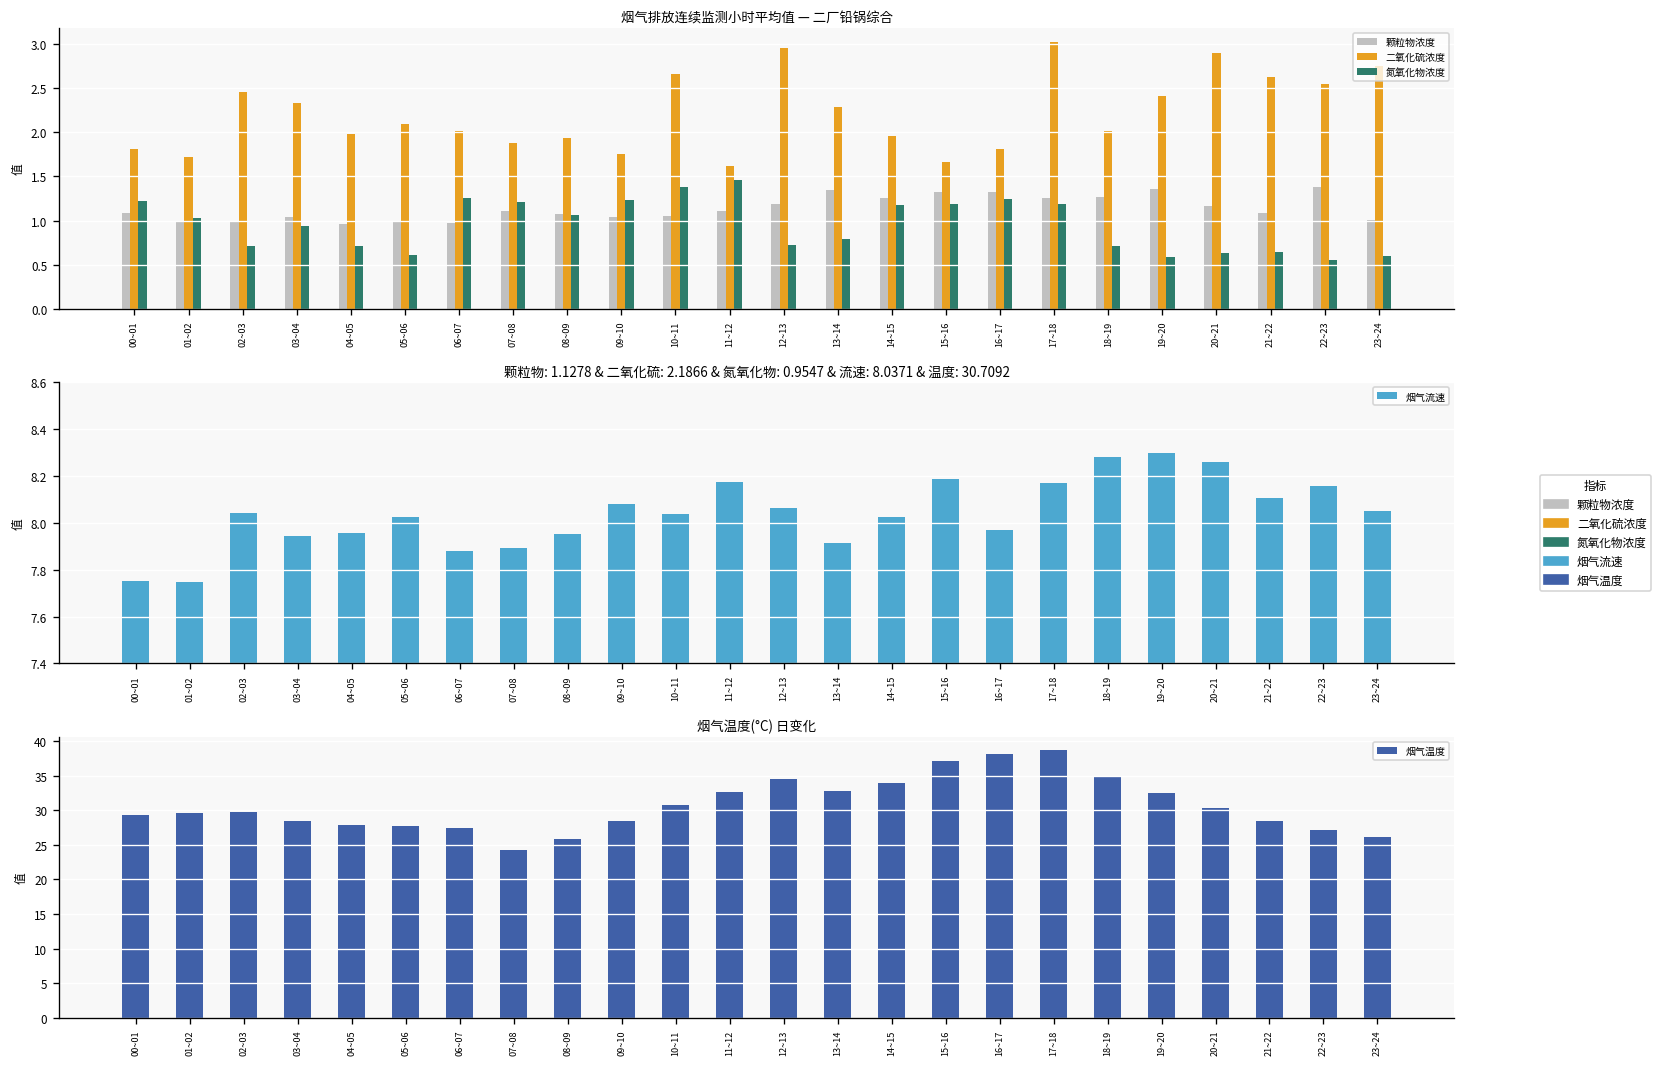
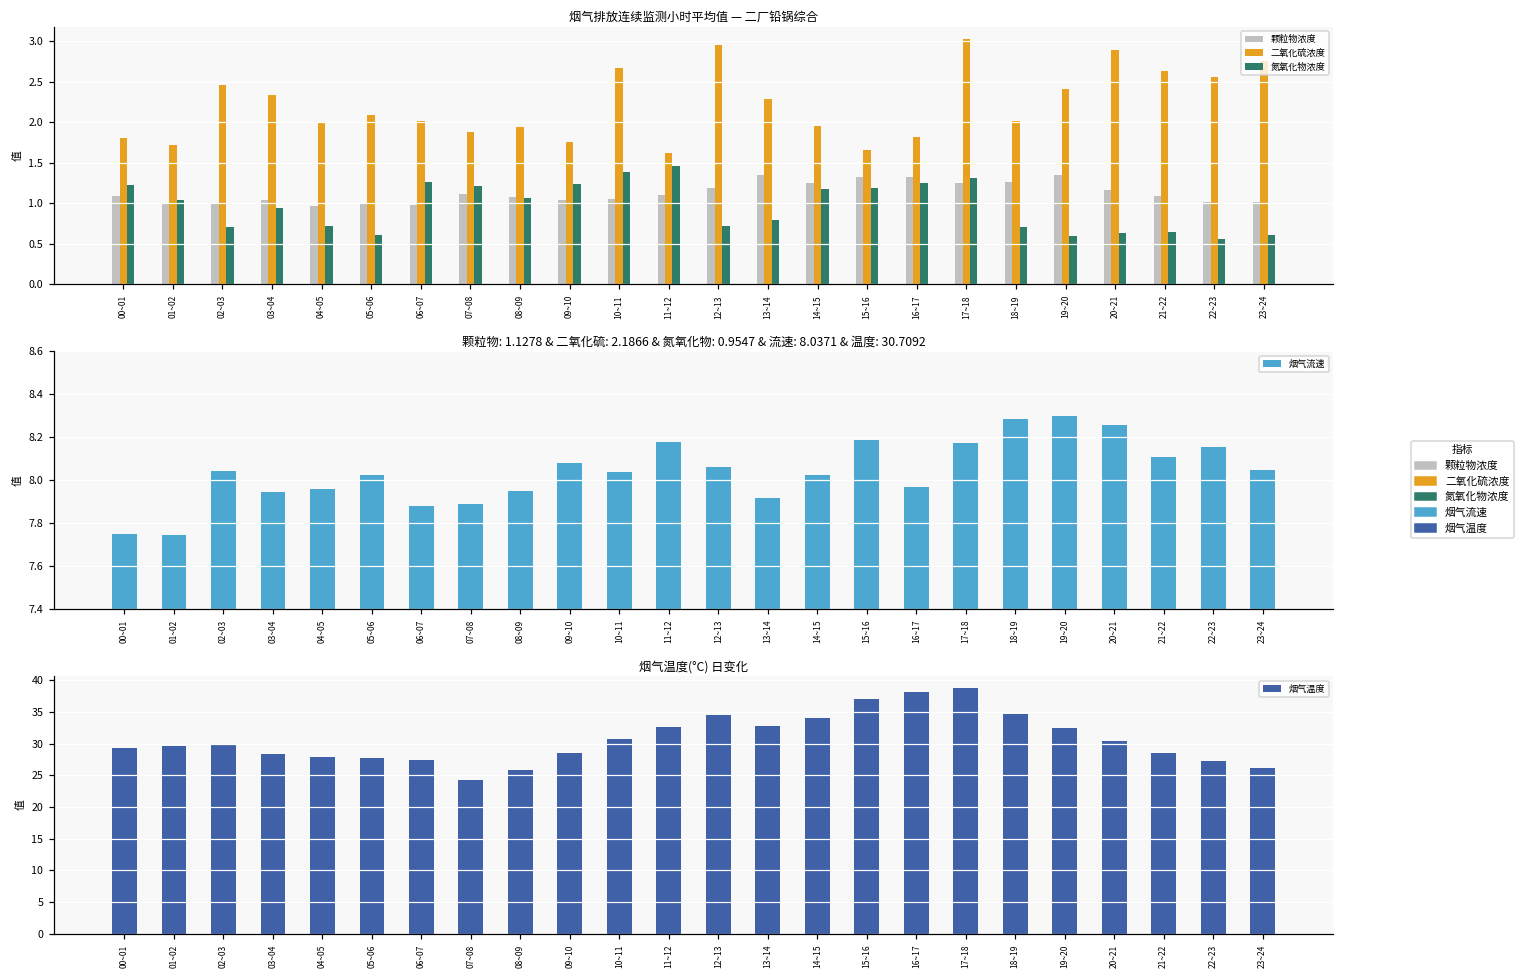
烟气排放连续监测小时平均值 — 二厂铅锅综合, 氮氧化物浓度, 17~18: 1.2 -> 1.3
烟气排放连续监测小时平均值 — 二厂铅锅综合, 颗粒物浓度, 22~23: 1.4 -> 1.0
